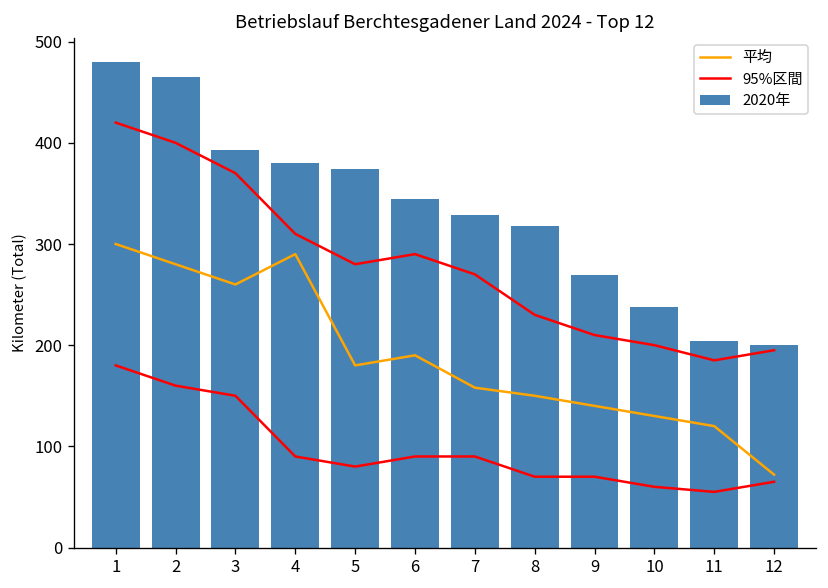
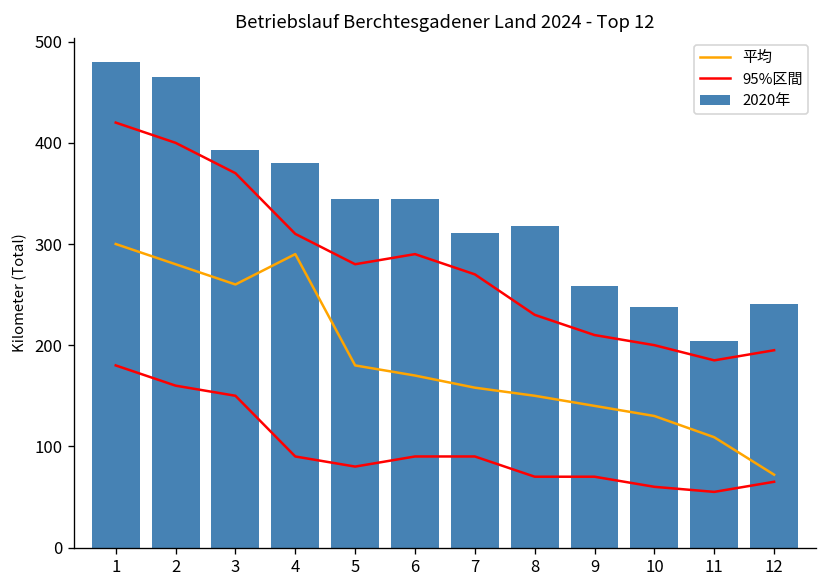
2020年, 5: 370 -> 340
平均, 6: 190 -> 170
2020年, 7: 330 -> 310
2020年, 9: 270 -> 260
平均, 11: 120 -> 110
2020年, 12: 200 -> 240
